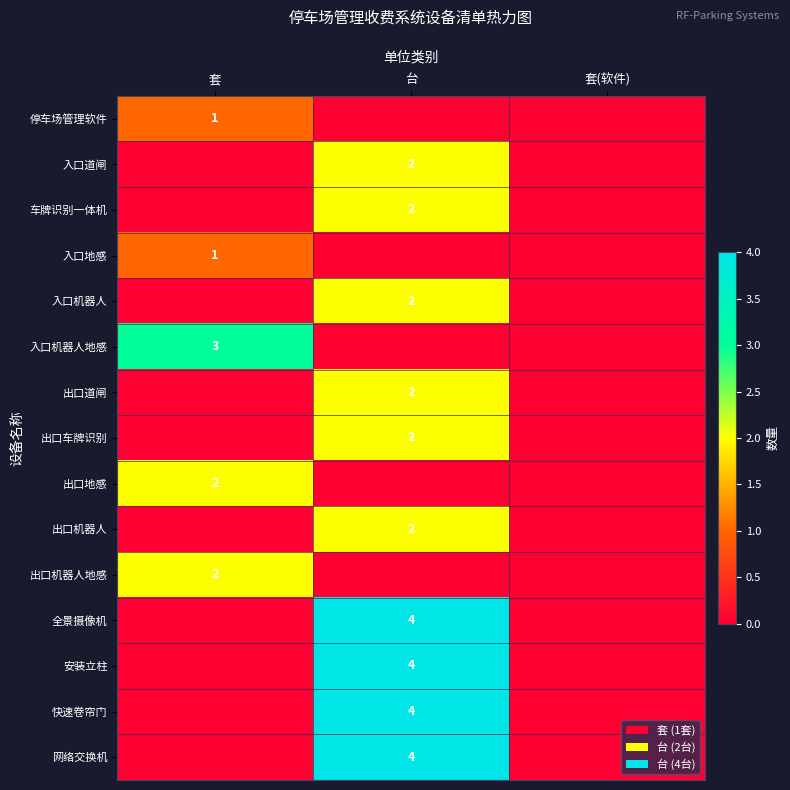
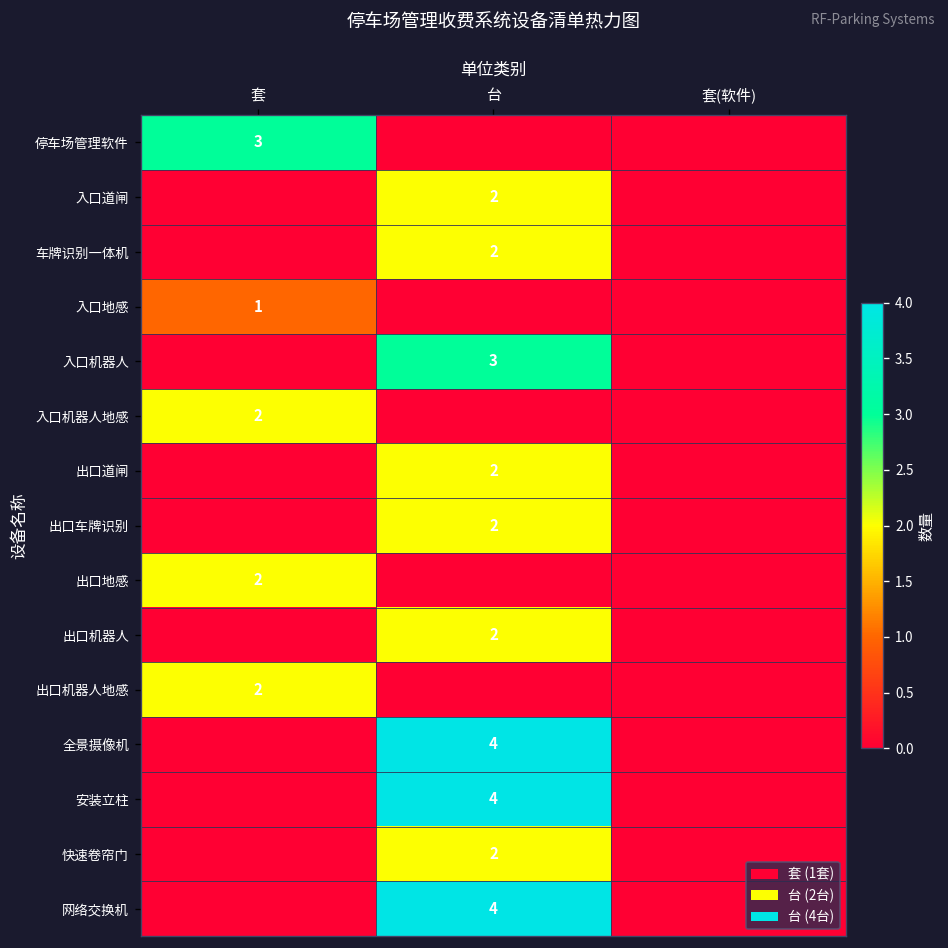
停车场管理软件, 套: 1 -> 3
入口机器人, 台: 2 -> 3
入口机器人地感, 套: 3 -> 2
快速卷帘门, 台: 4 -> 2
